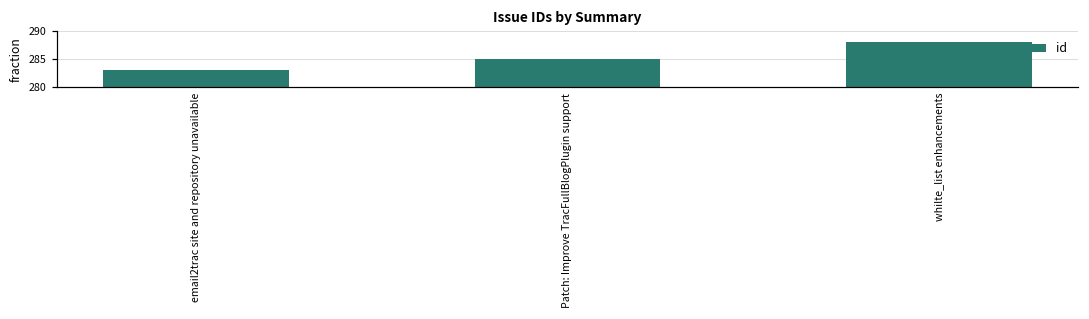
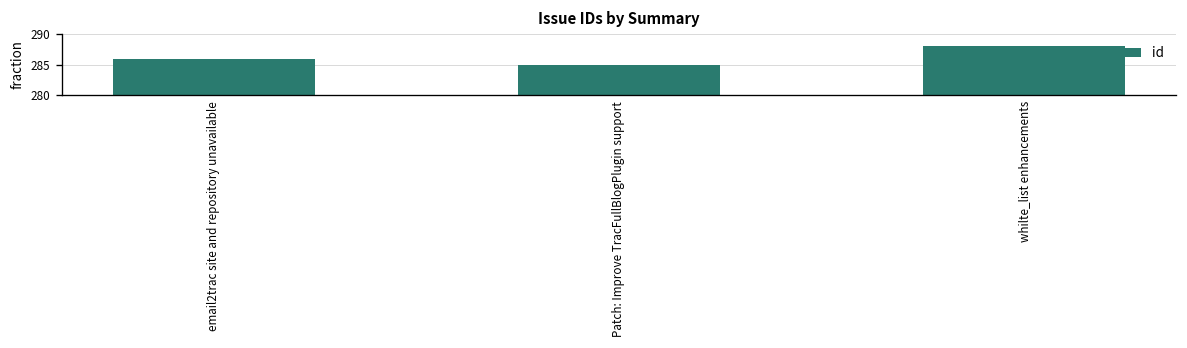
email2trac site and repository unavailable: 283 -> 286
